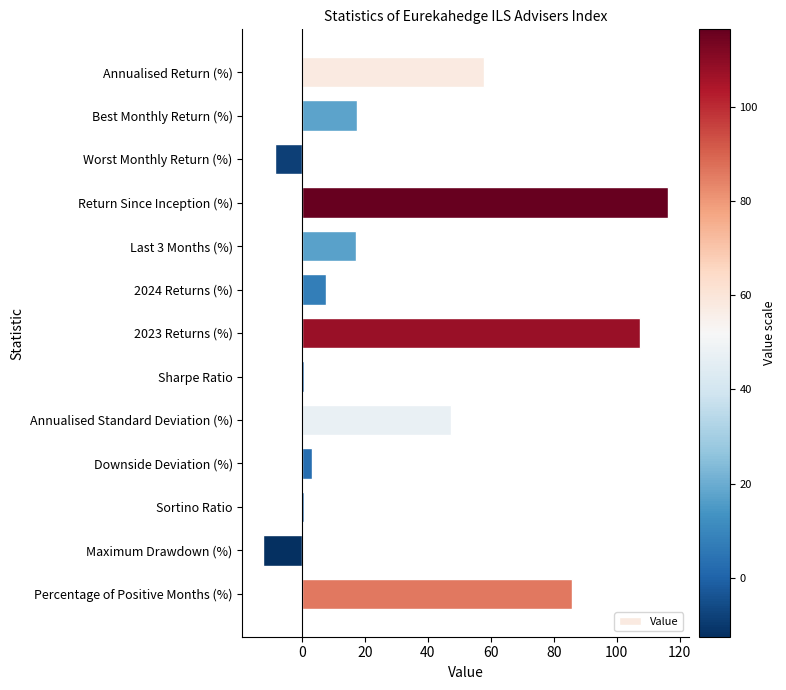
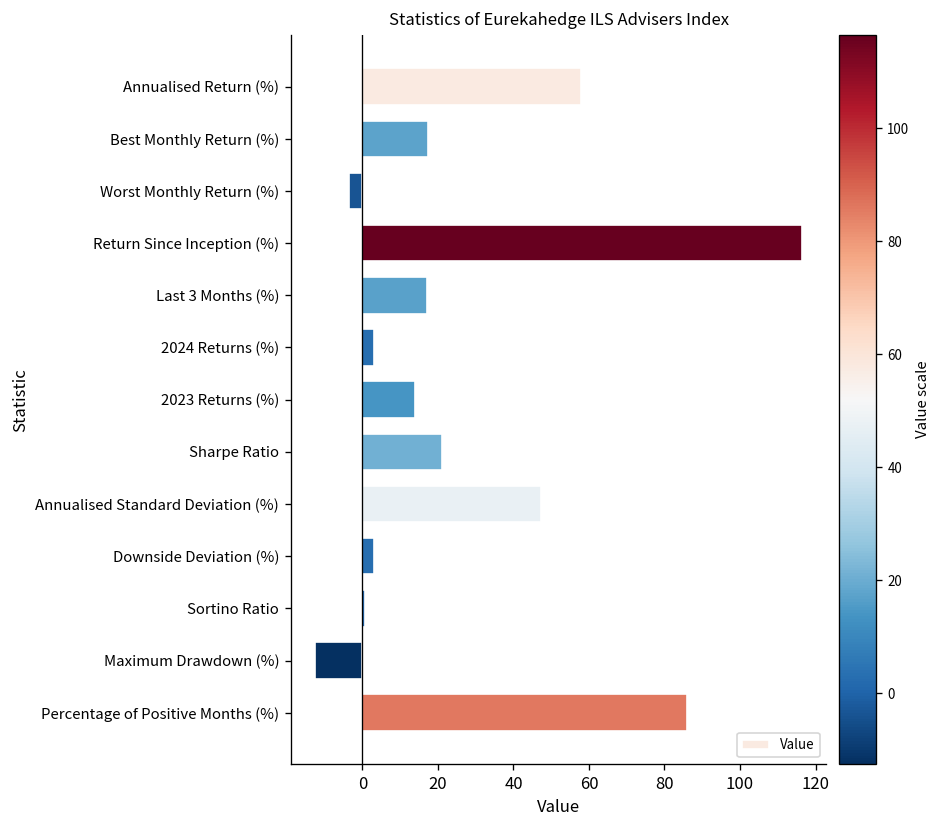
Worst Monthly Return (%): -9 -> -4
2024 Returns (%): 8 -> 3
2023 Returns (%): 107 -> 14
Sharpe Ratio: 1 -> 21
